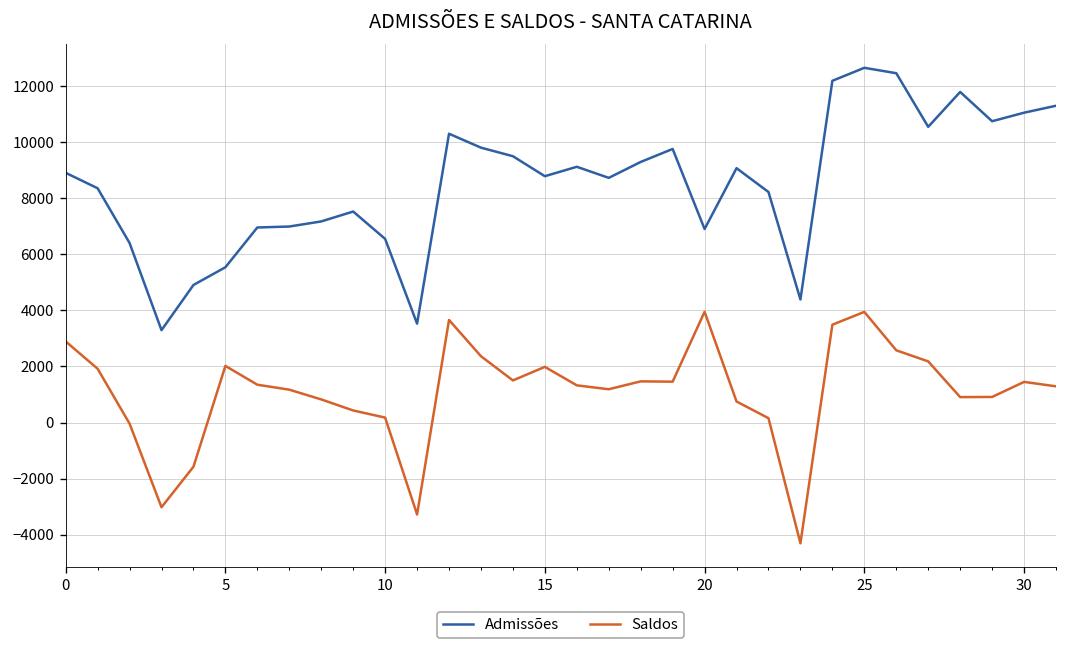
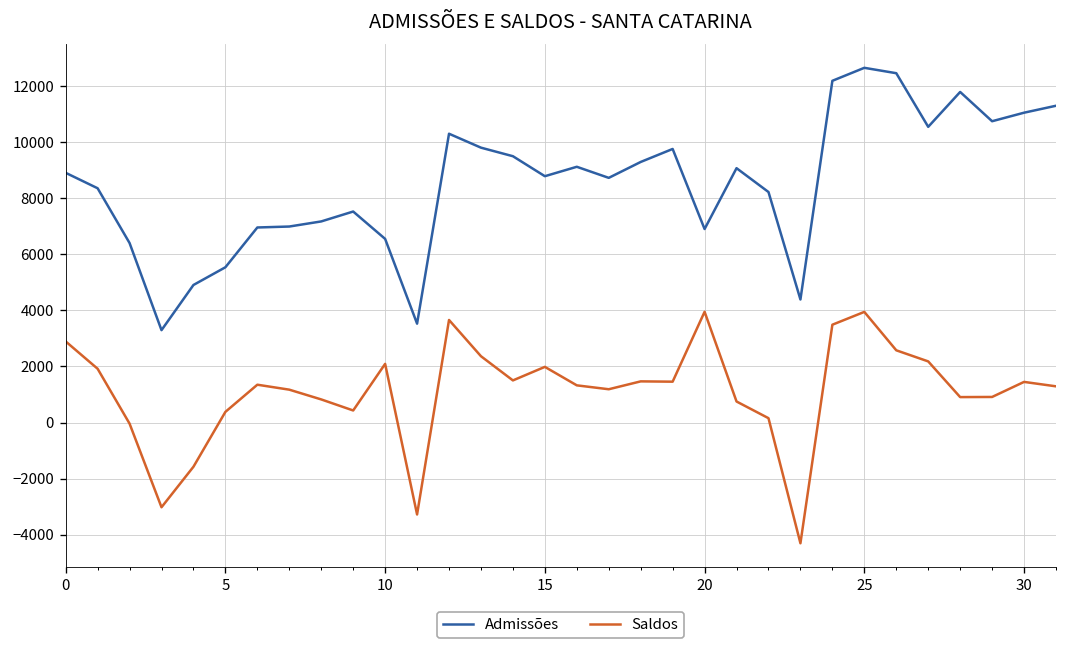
Saldos, 5: 2000 -> 400
Saldos, 10: 200 -> 2100
